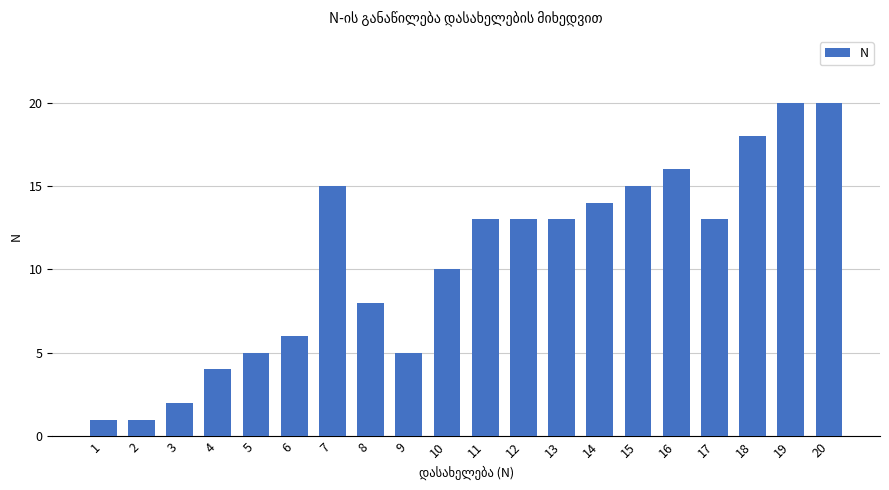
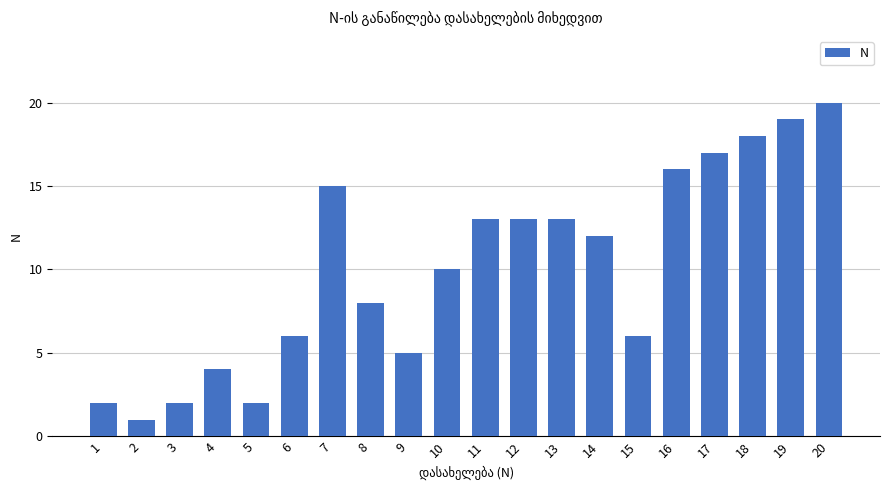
1: 1 -> 2
5: 5 -> 2
14: 14 -> 12
15: 15 -> 6
17: 13 -> 17
19: 20 -> 19
